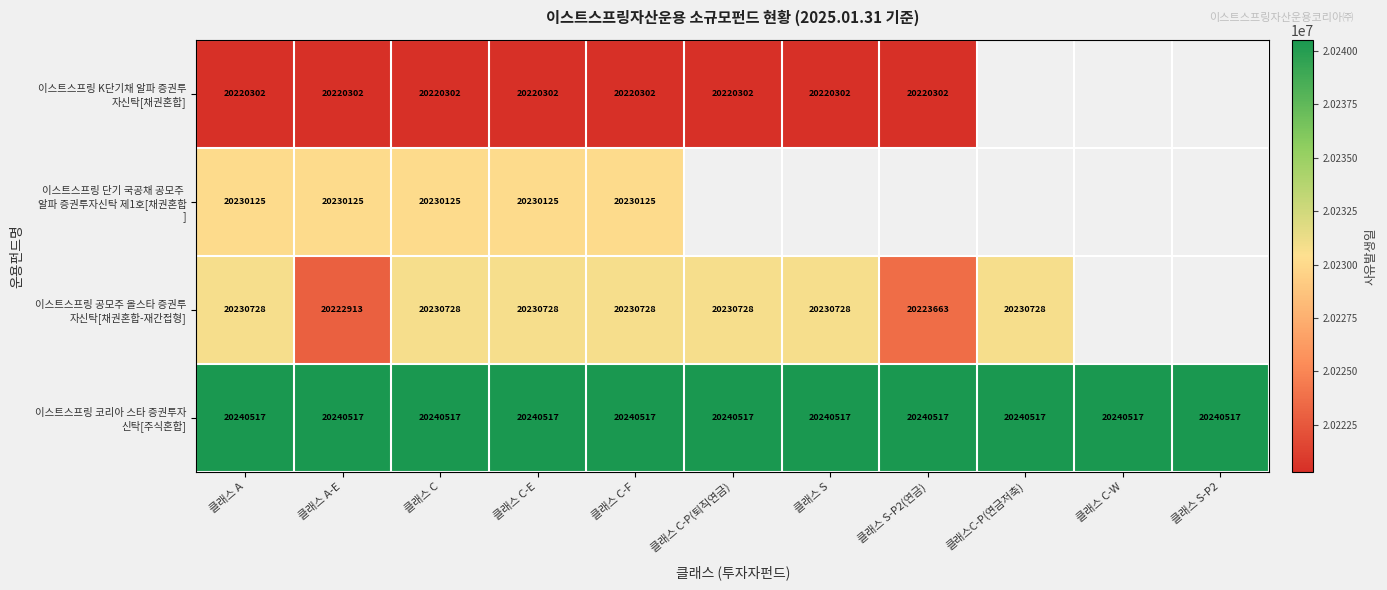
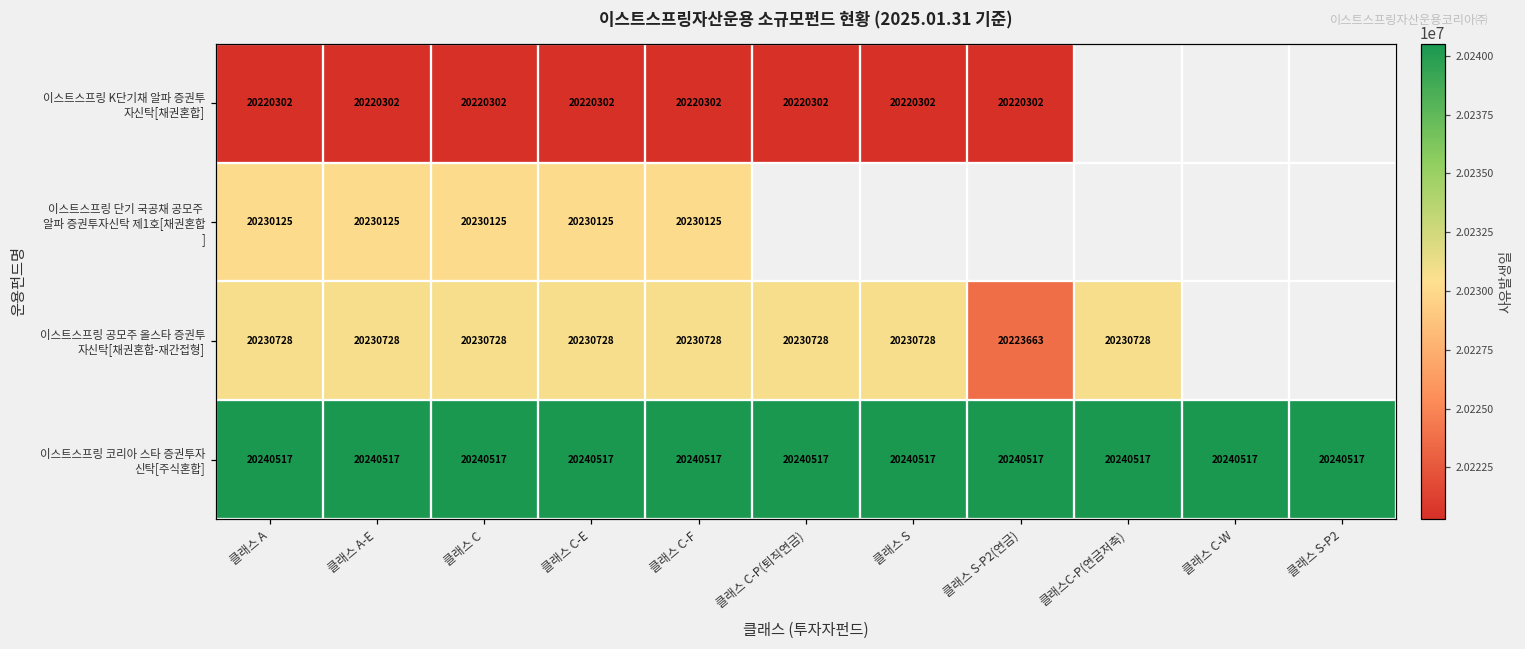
이스트스프링 공모주 올스타 증권투 자신탁[채권혼합-재간접형], 클래스 A-E: 20222913 -> 20230728
